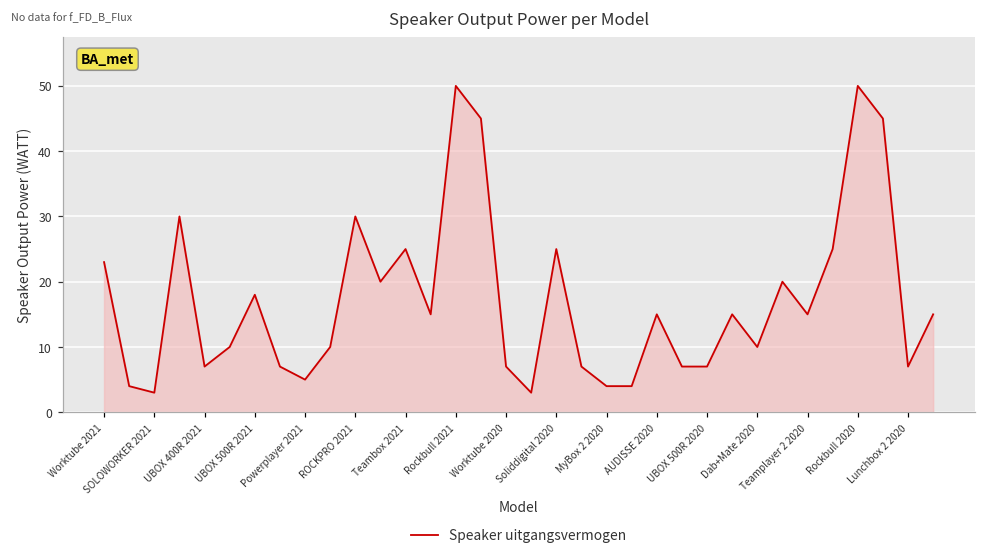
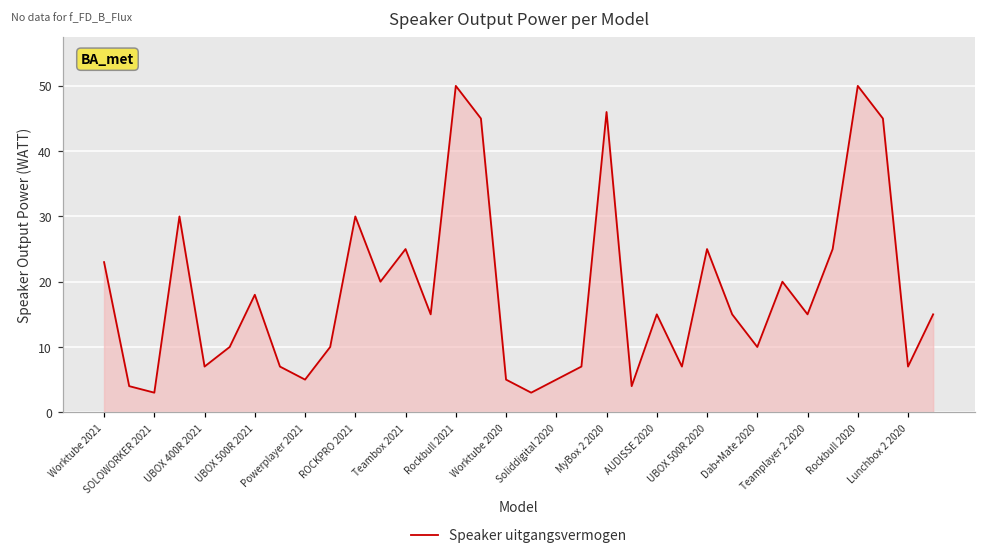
Worktube 2020: 7 -> 5
Soliddigital 2020: 25 -> 5
MyBox 2 2020: 4 -> 46
UBOX 500R 2020: 7 -> 25
